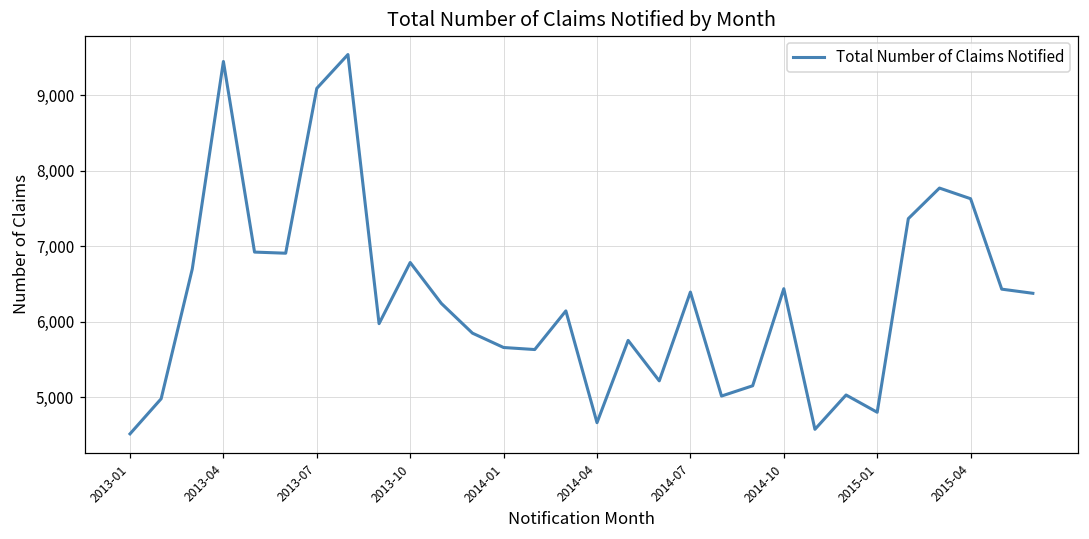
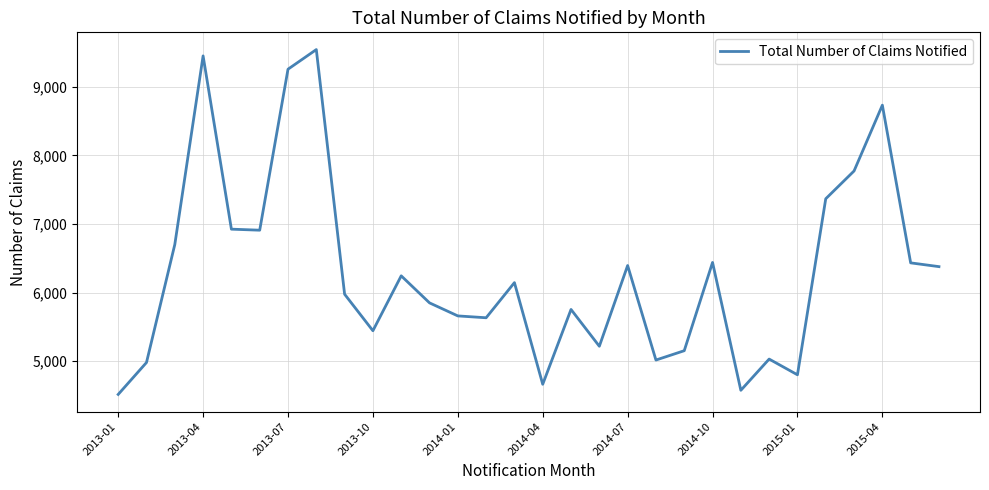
2013-07: 9,100 -> 9,300
2013-10: 6,800 -> 5,400
2015-04: 7,600 -> 8,700
